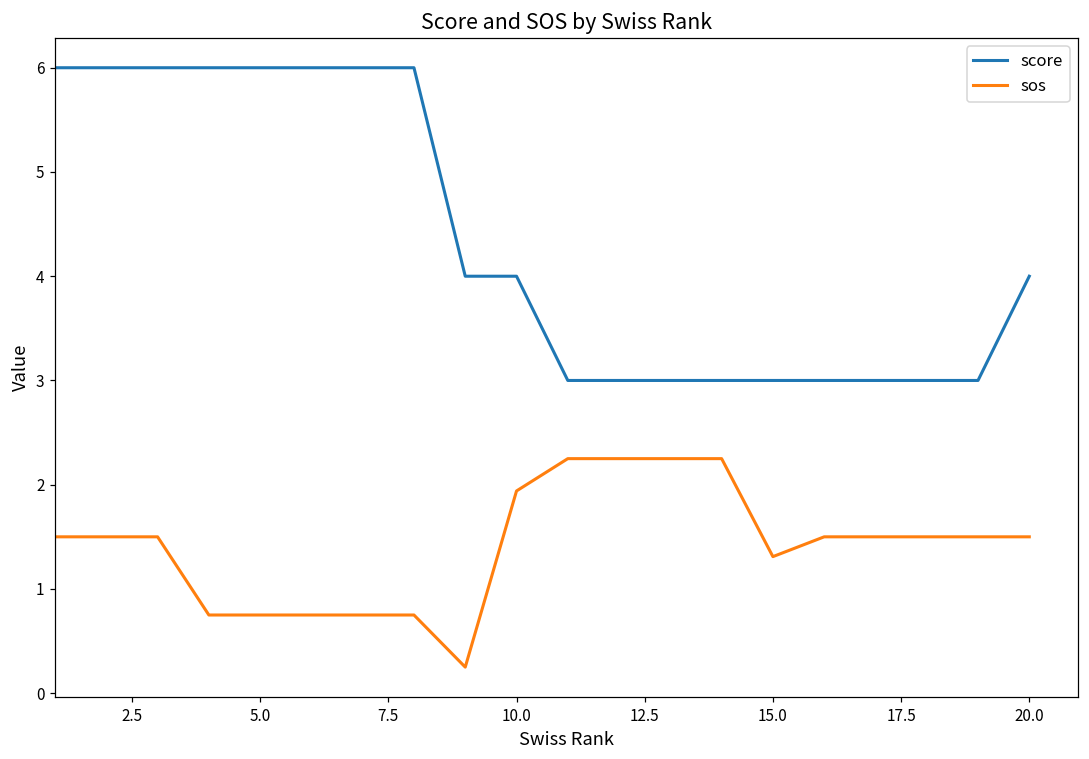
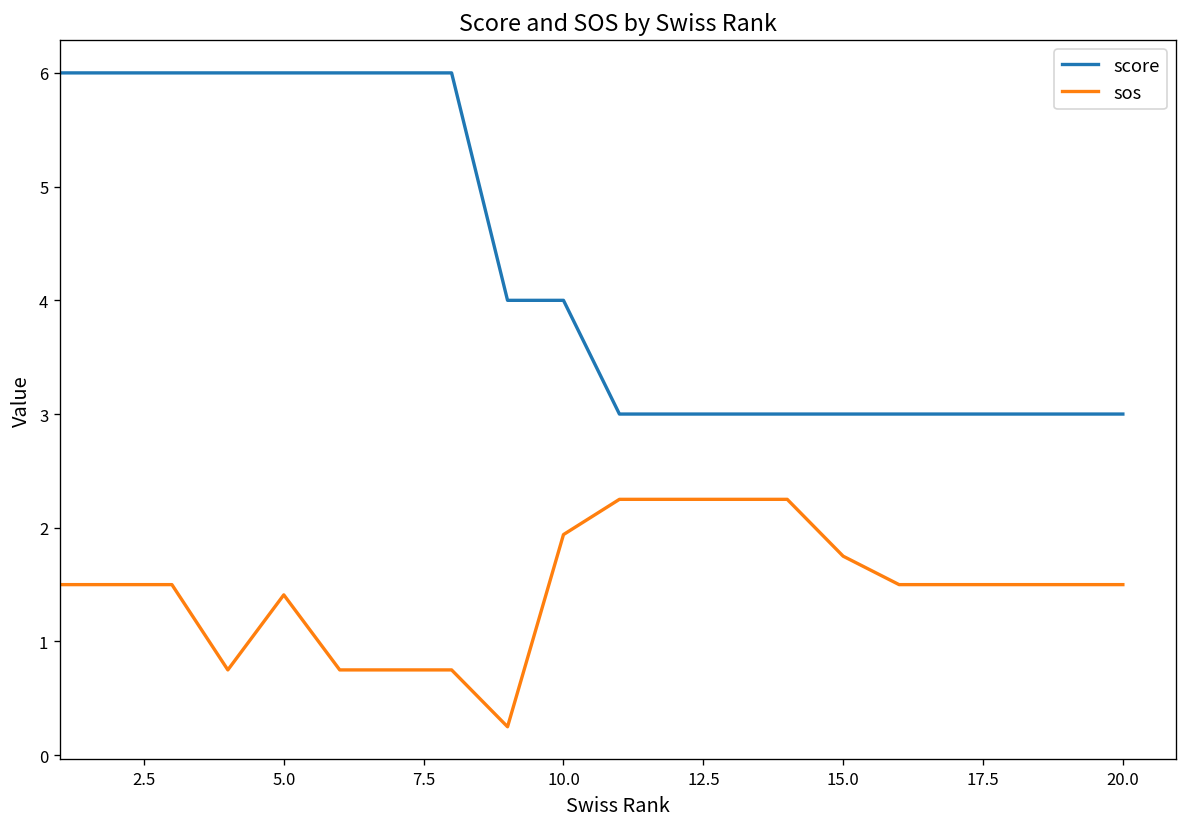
sos, 5.0: 0.8 -> 1.4
sos, 15.0: 1.3 -> 1.8
score, 20.0: 4 -> 3
